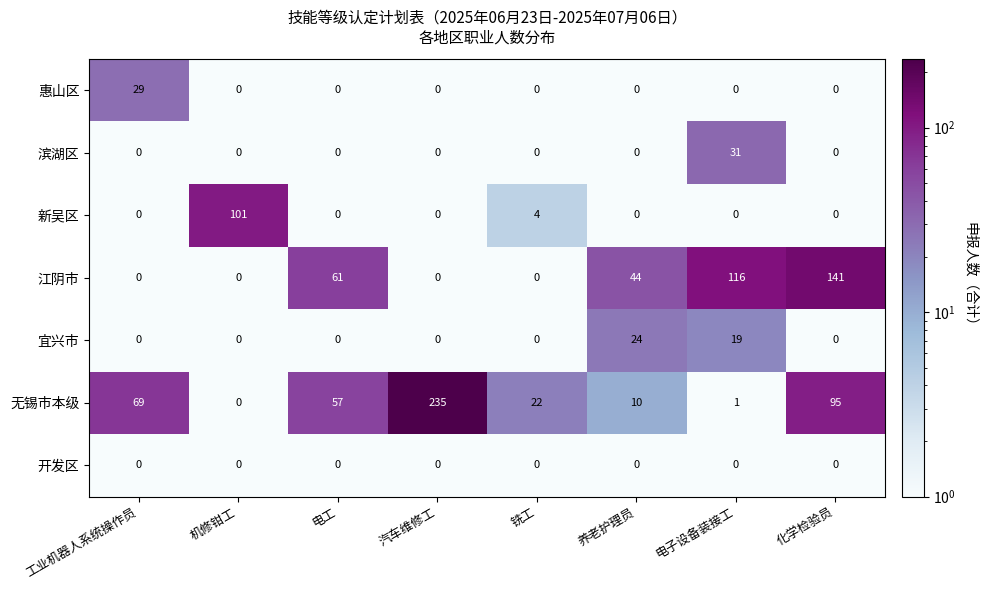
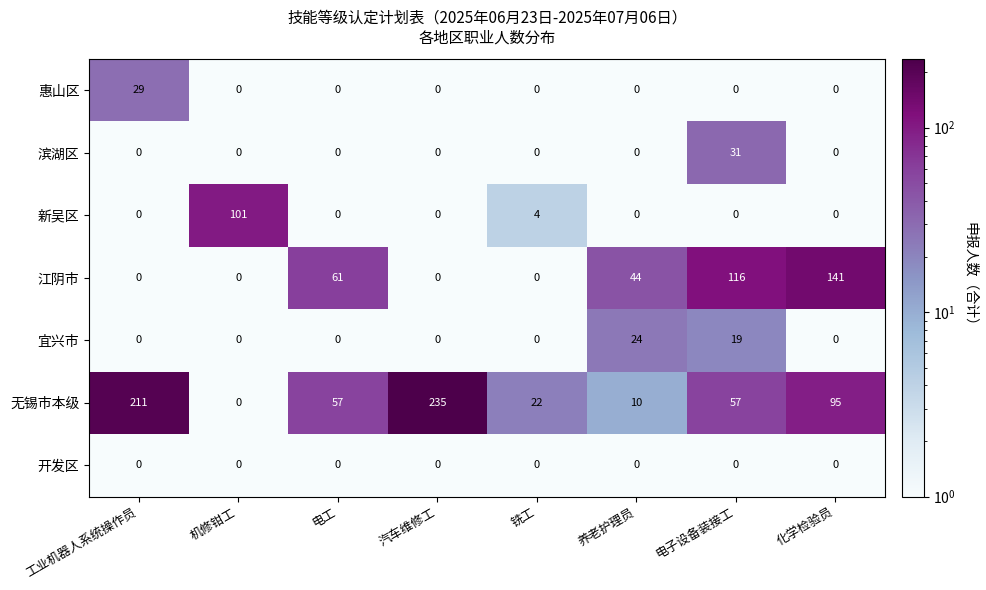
无锡市本级, 工业机器人系统操作员: 69 -> 211
无锡市本级, 电子设备装接工: 1 -> 57
